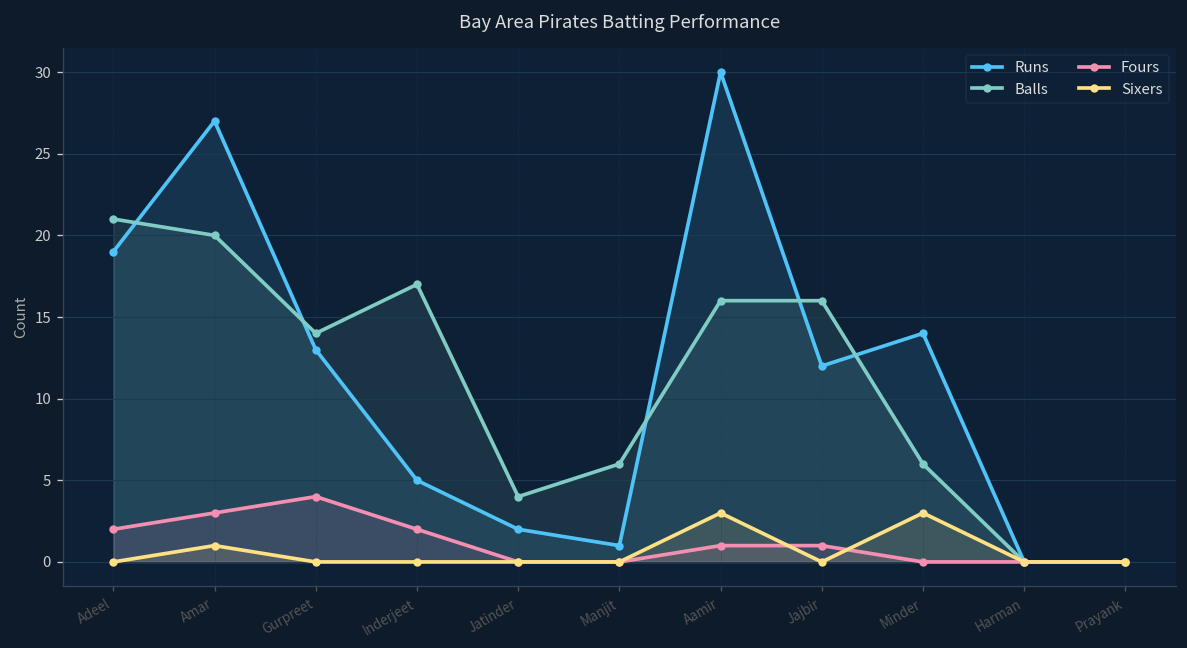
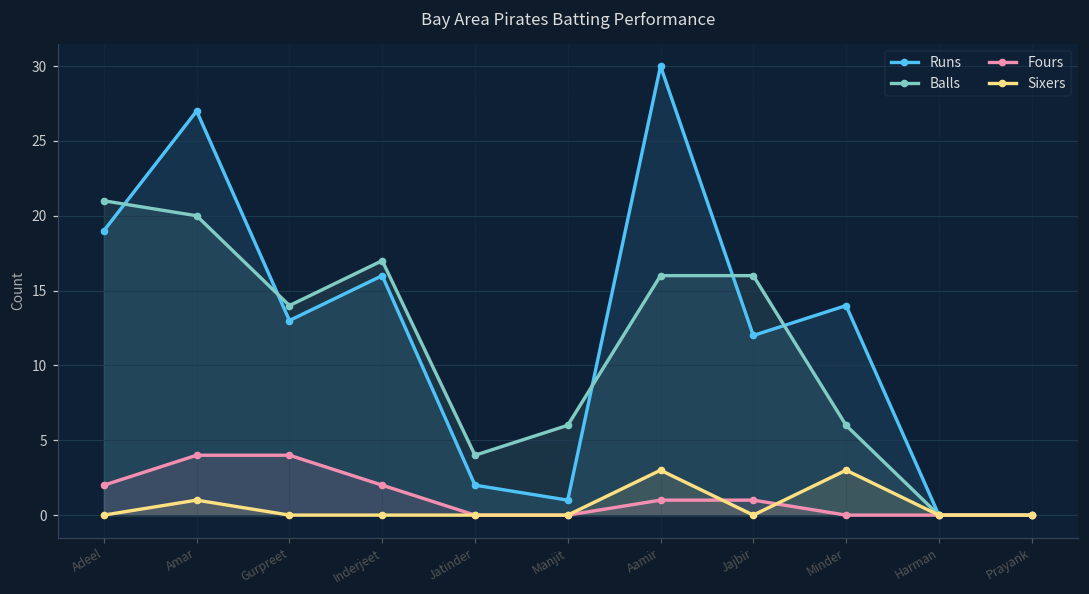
Fours, Amar: 3 -> 4
Runs, Inderjeet: 5 -> 16
